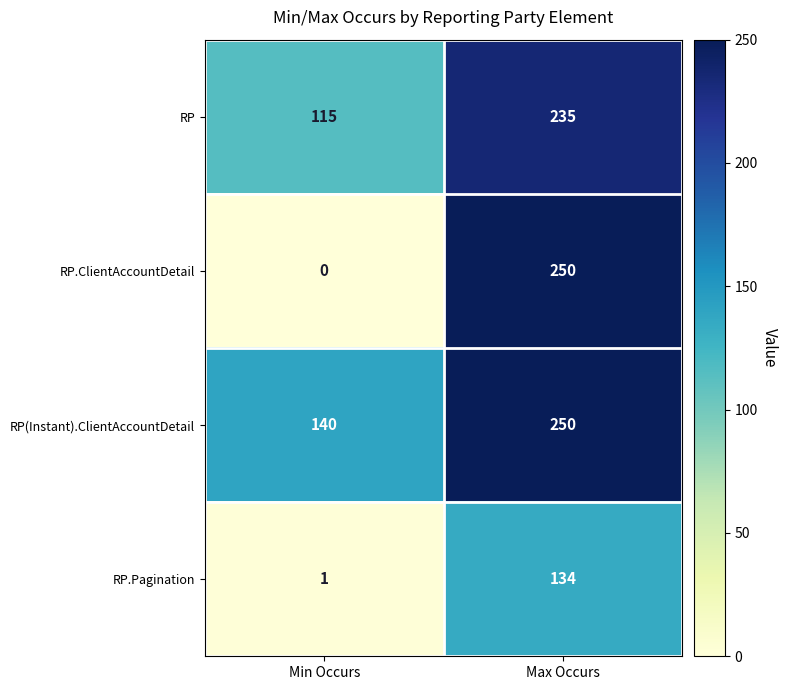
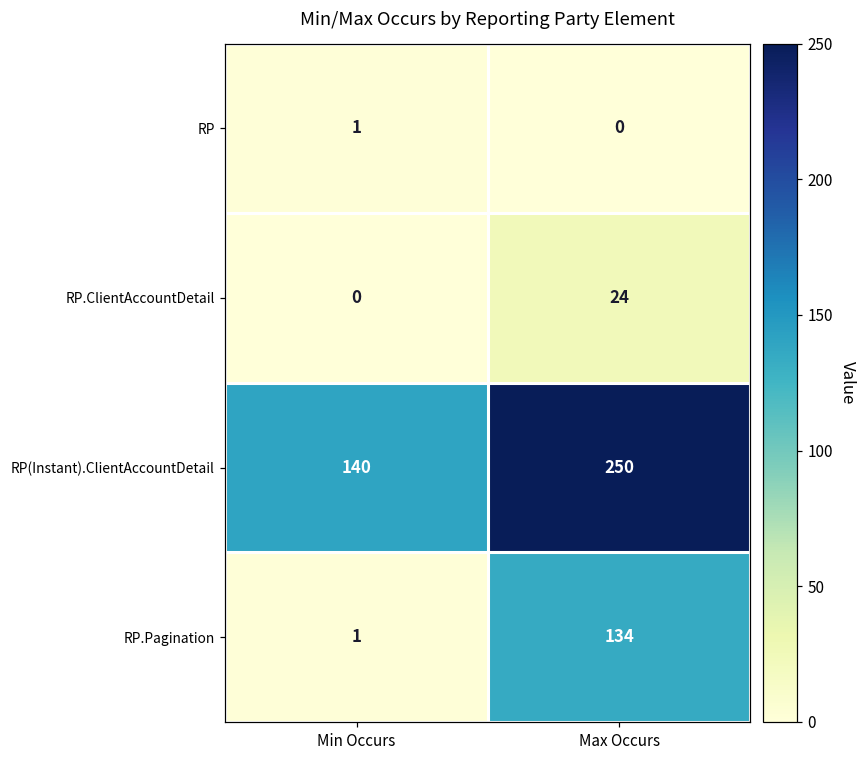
RP, Min Occurs: 115 -> 1
RP, Max Occurs: 235 -> 0
RP.ClientAccountDetail, Max Occurs: 250 -> 24
